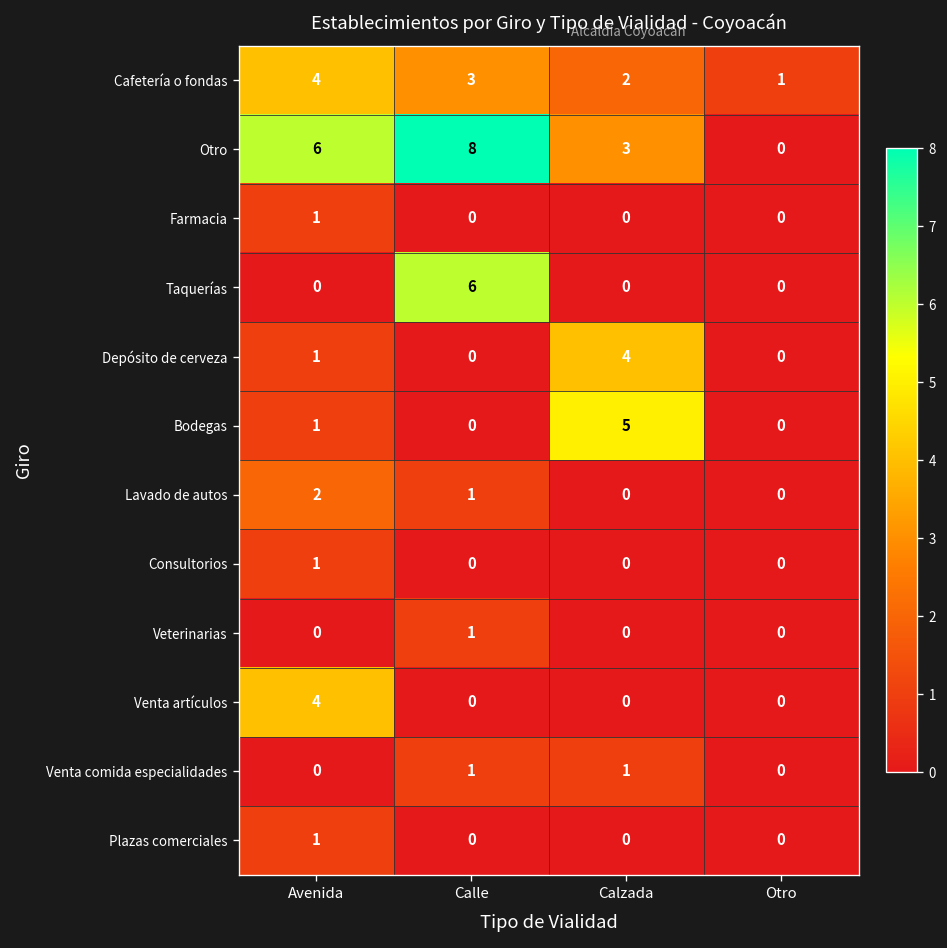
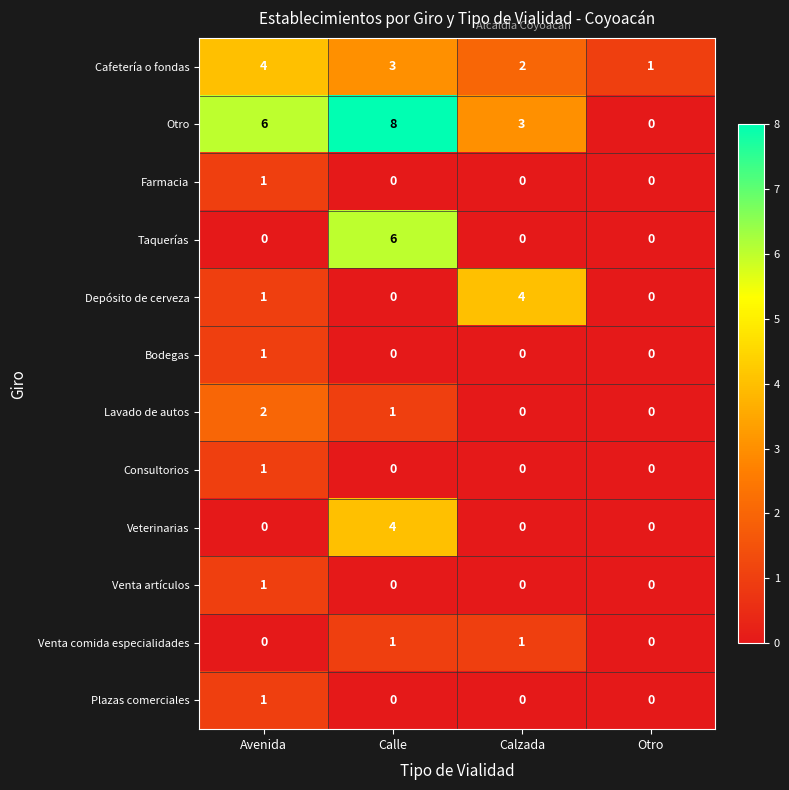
Bodegas, Calzada: 5 -> 0
Veterinarias, Calle: 1 -> 4
Venta artículos, Avenida: 4 -> 1
